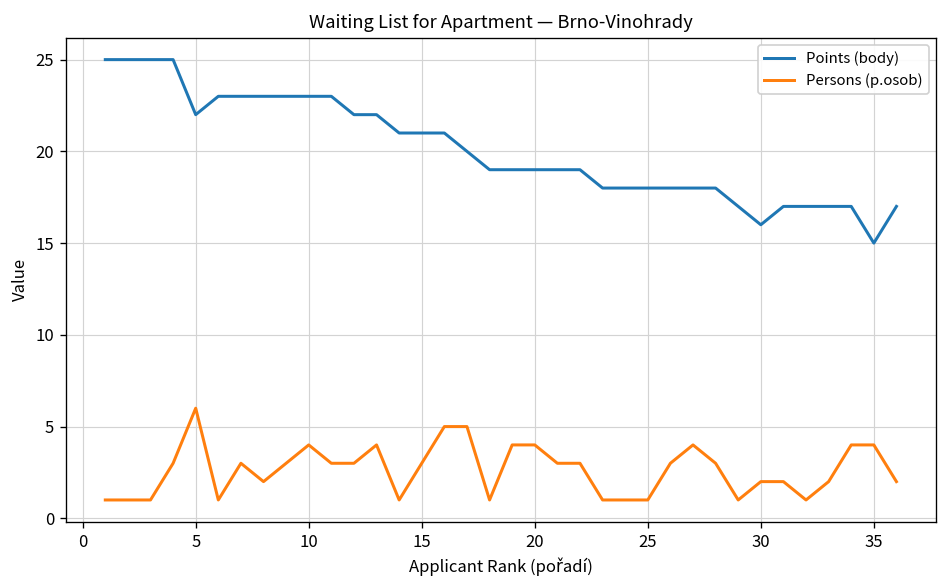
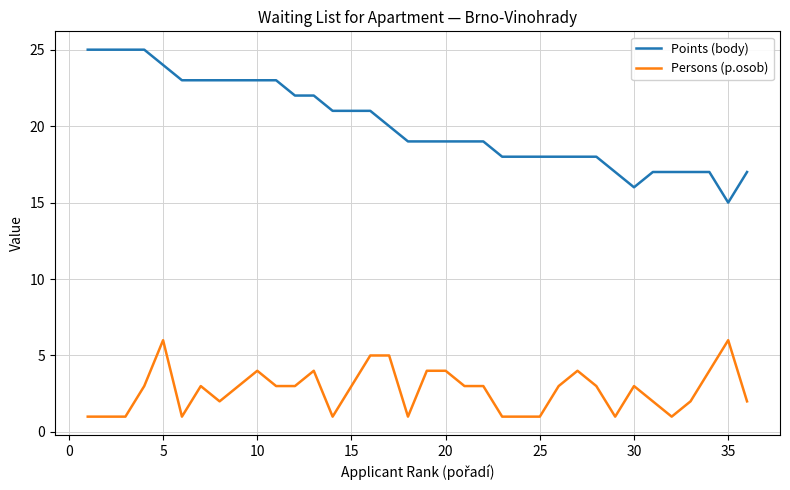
Points (body), 5: 22 -> 24
Persons (p.osob), 30: 2 -> 3
Persons (p.osob), 35: 4 -> 6
